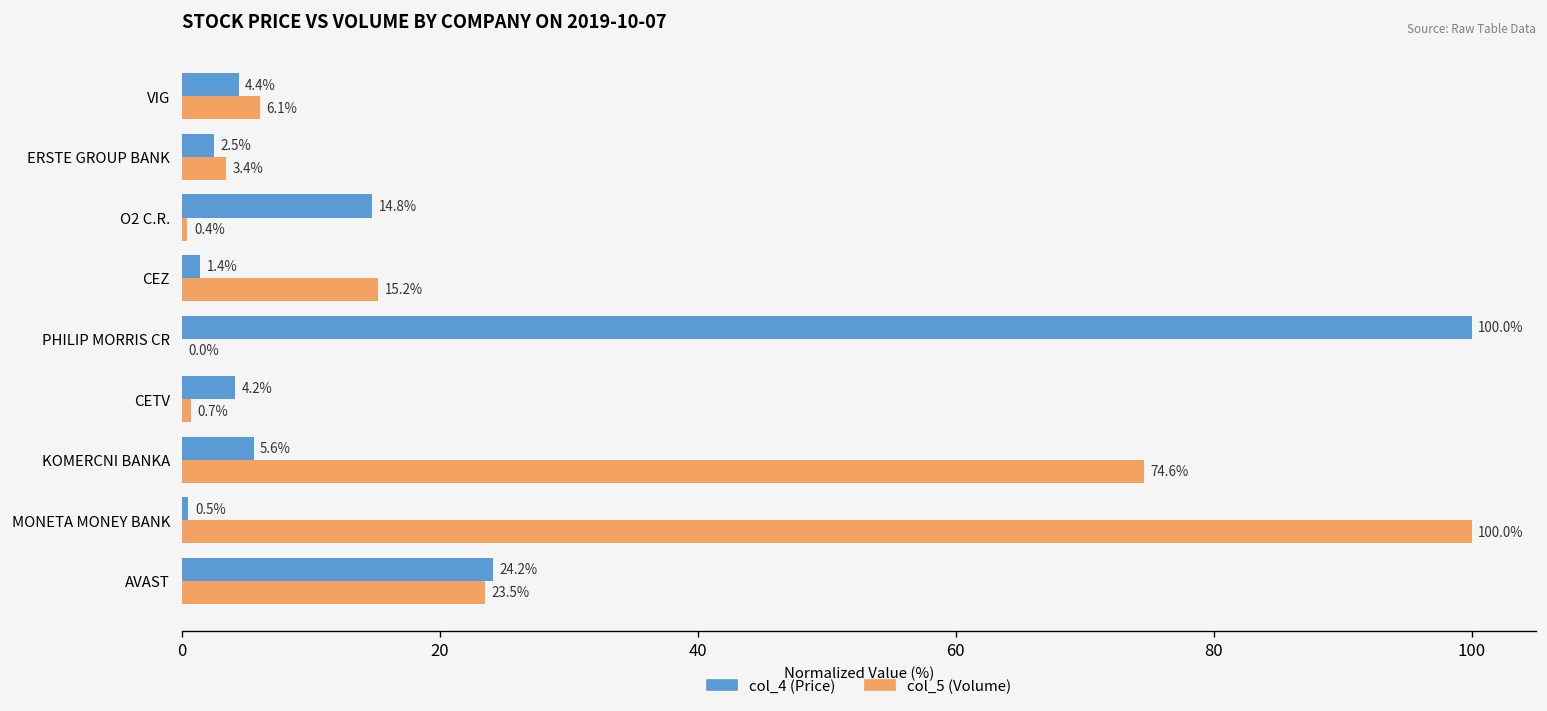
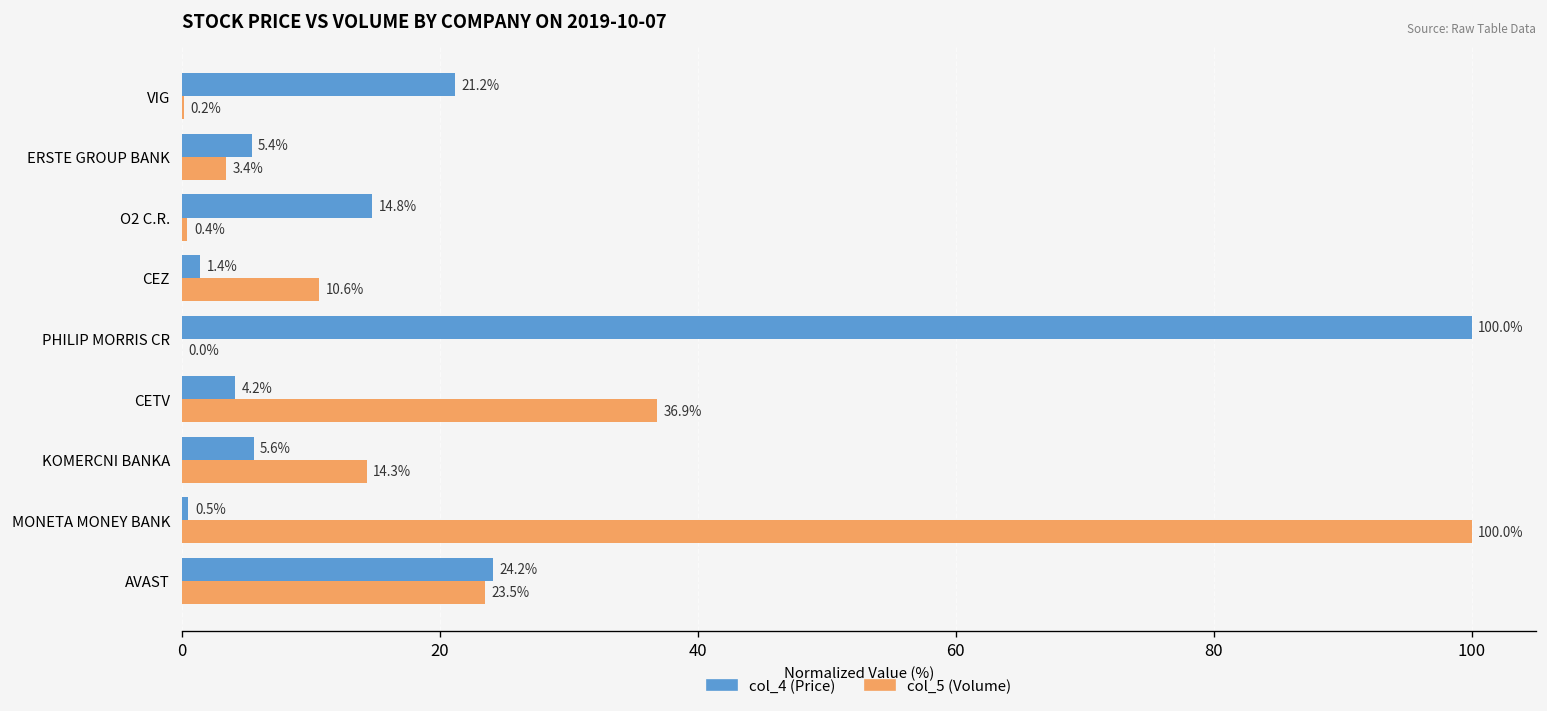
col_4 (Price), VIG: 4.4% -> 21.2%
col_5 (Volume), VIG: 6.1% -> 0.2%
col_4 (Price), ERSTE GROUP BANK: 2.5% -> 5.4%
col_5 (Volume), CEZ: 15.2% -> 10.6%
col_5 (Volume), CETV: 0.7% -> 36.9%
col_5 (Volume), KOMERCNI BANKA: 74.6% -> 14.3%
